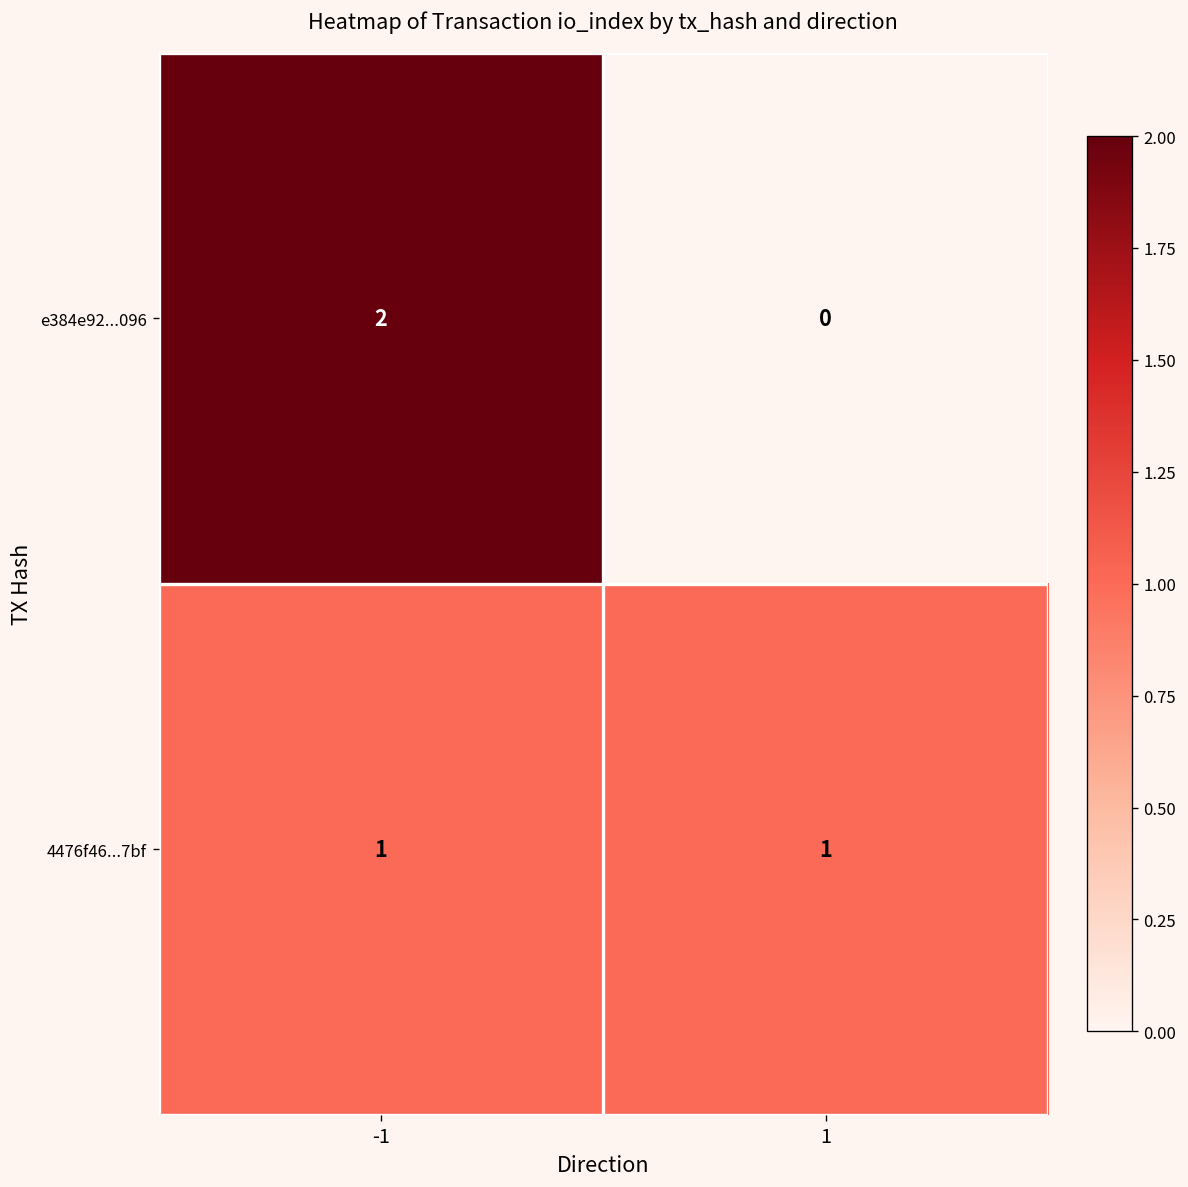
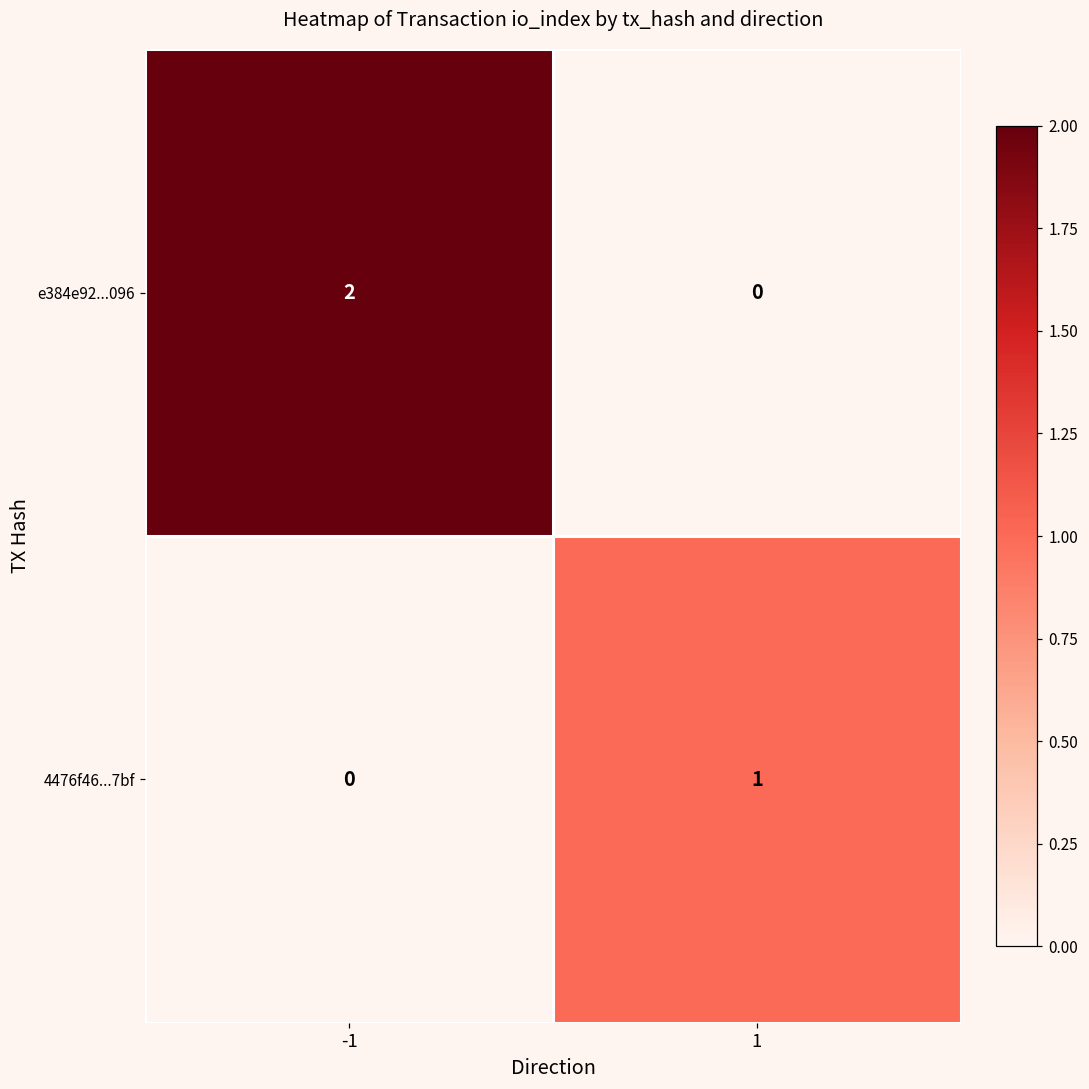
4476f46...7bf, -1: 1 -> 0
